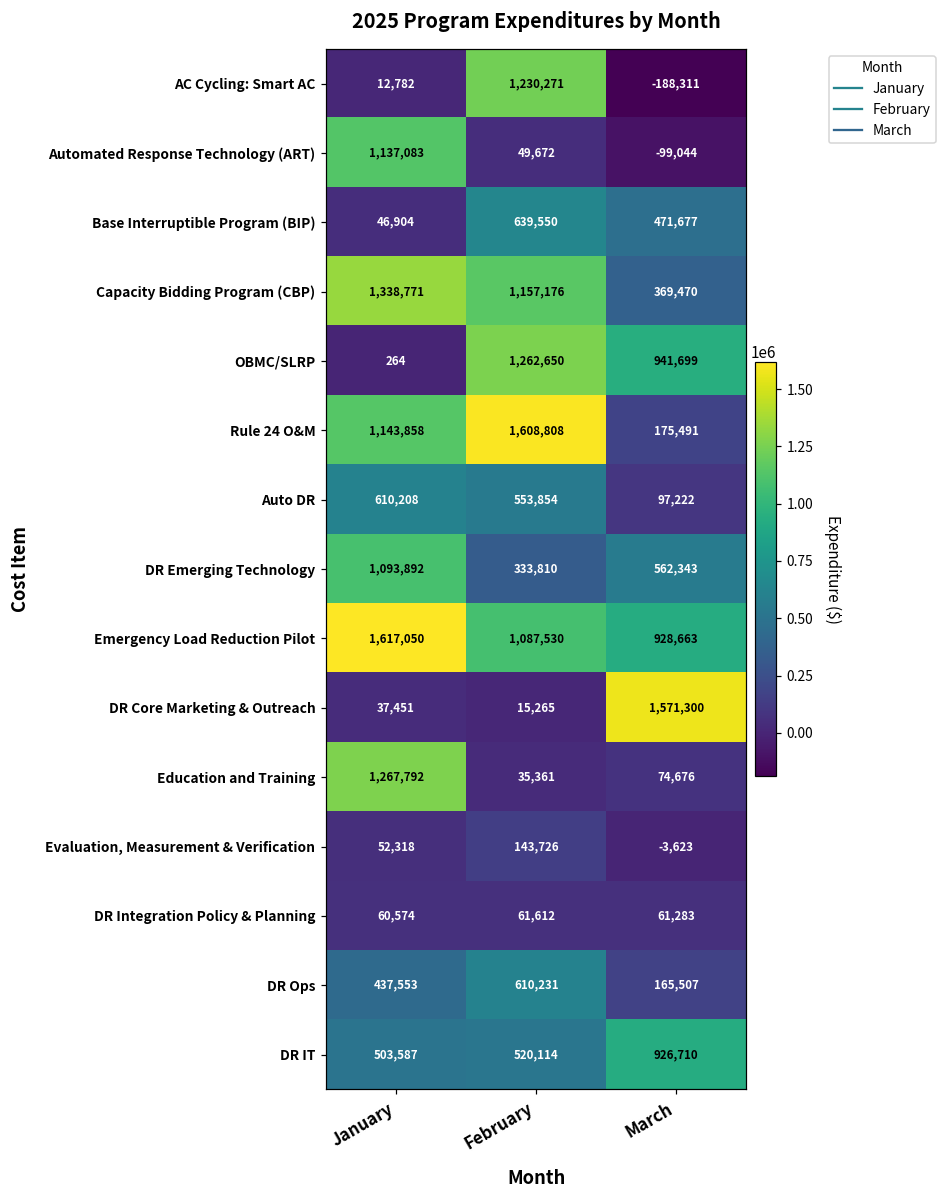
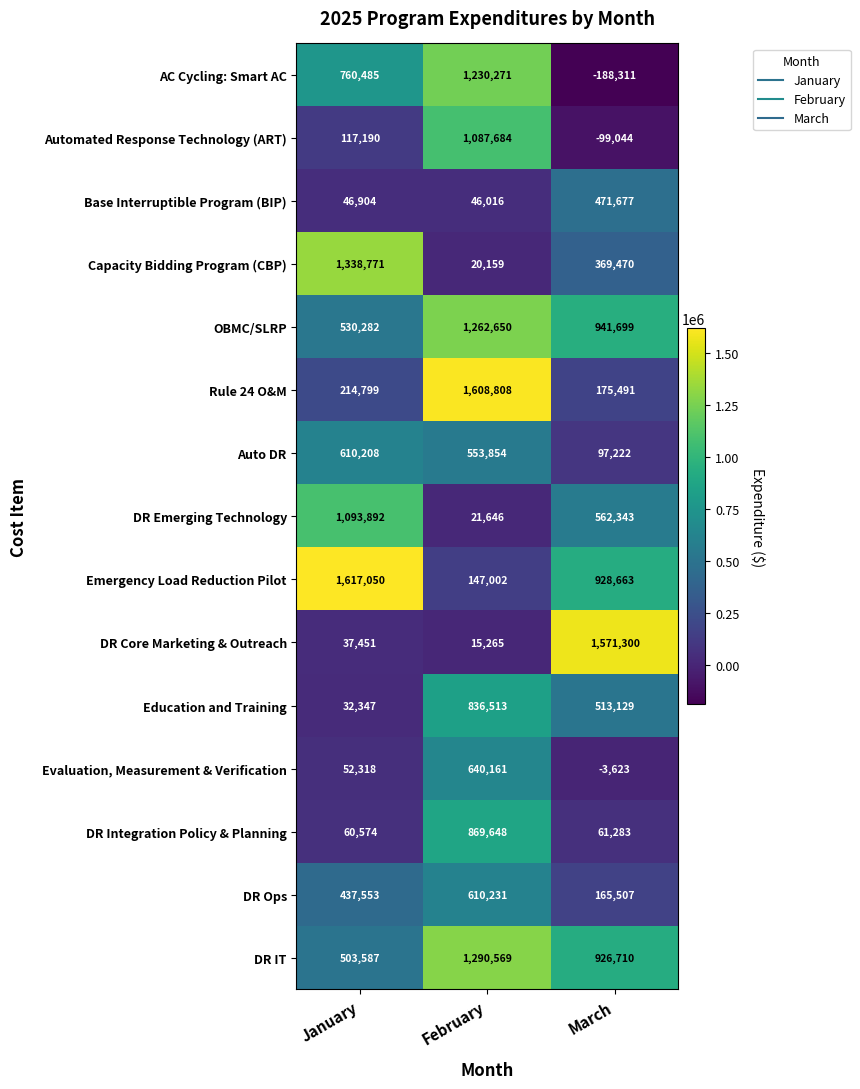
AC Cycling: Smart AC, January: 12,782 -> 760,485
Automated Response Technology (ART), January: 1,137,083 -> 117,190
Automated Response Technology (ART), February: 49,672 -> 1,087,684
Base Interruptible Program (BIP), February: 639,550 -> 46,016
Capacity Bidding Program (CBP), February: 1,157,176 -> 20,159
OBMC/SLRP, January: 264 -> 530,282
Rule 24 O&M, January: 1,143,858 -> 214,799
DR Emerging Technology, February: 333,810 -> 21,646
Emergency Load Reduction Pilot, February: 1,087,530 -> 147,002
Education and Training, January: 1,267,792 -> 32,347
Education and Training, February: 35,361 -> 836,513
Education and Training, March: 74,676 -> 513,129
Evaluation, Measurement & Verification, February: 143,726 -> 640,161
DR Integration Policy & Planning, February: 61,612 -> 869,648
DR IT, February: 520,114 -> 1,290,569
